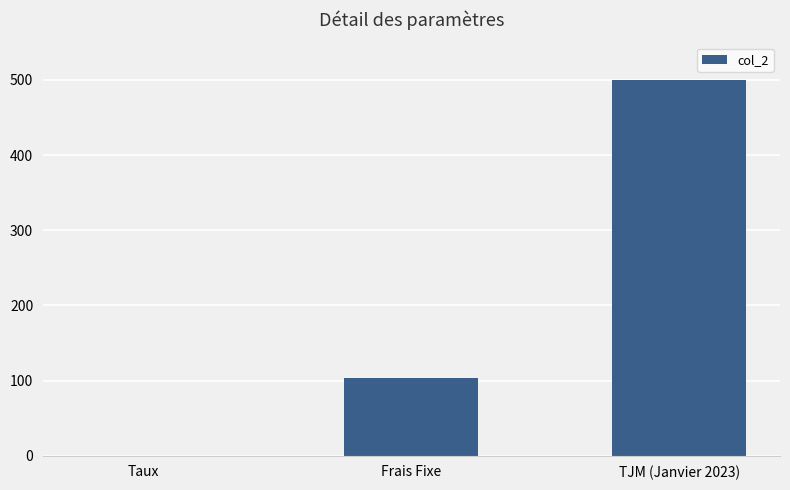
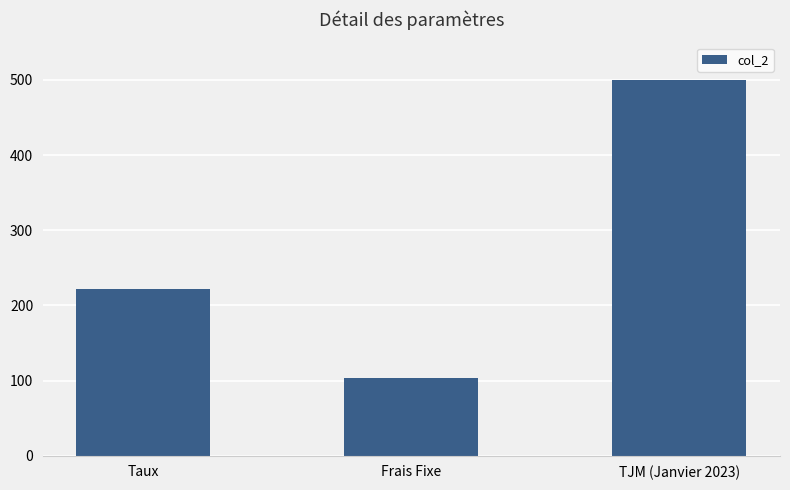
Taux: 0 -> 220
